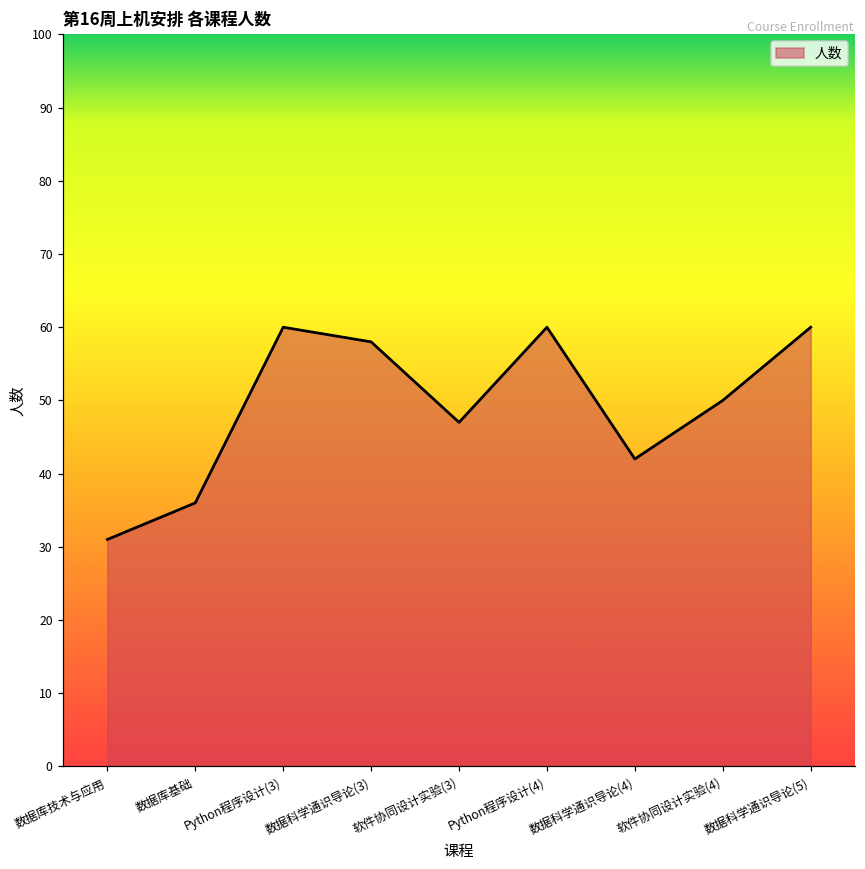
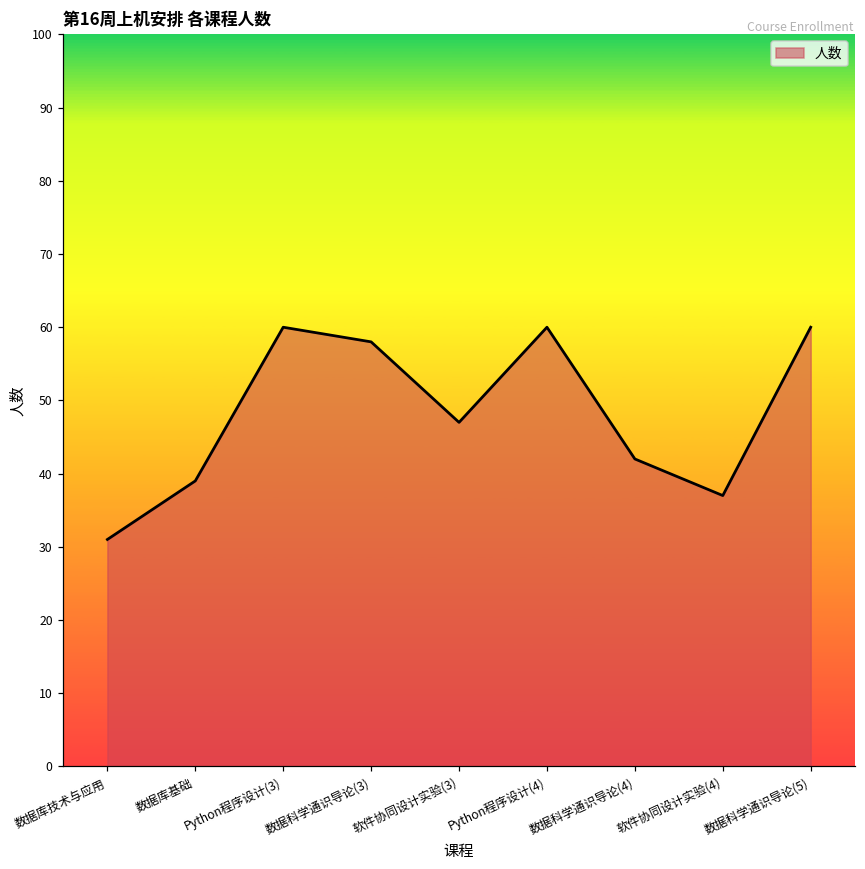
数据库基础: 36 -> 39
软件协同设计实验(4): 50 -> 37
